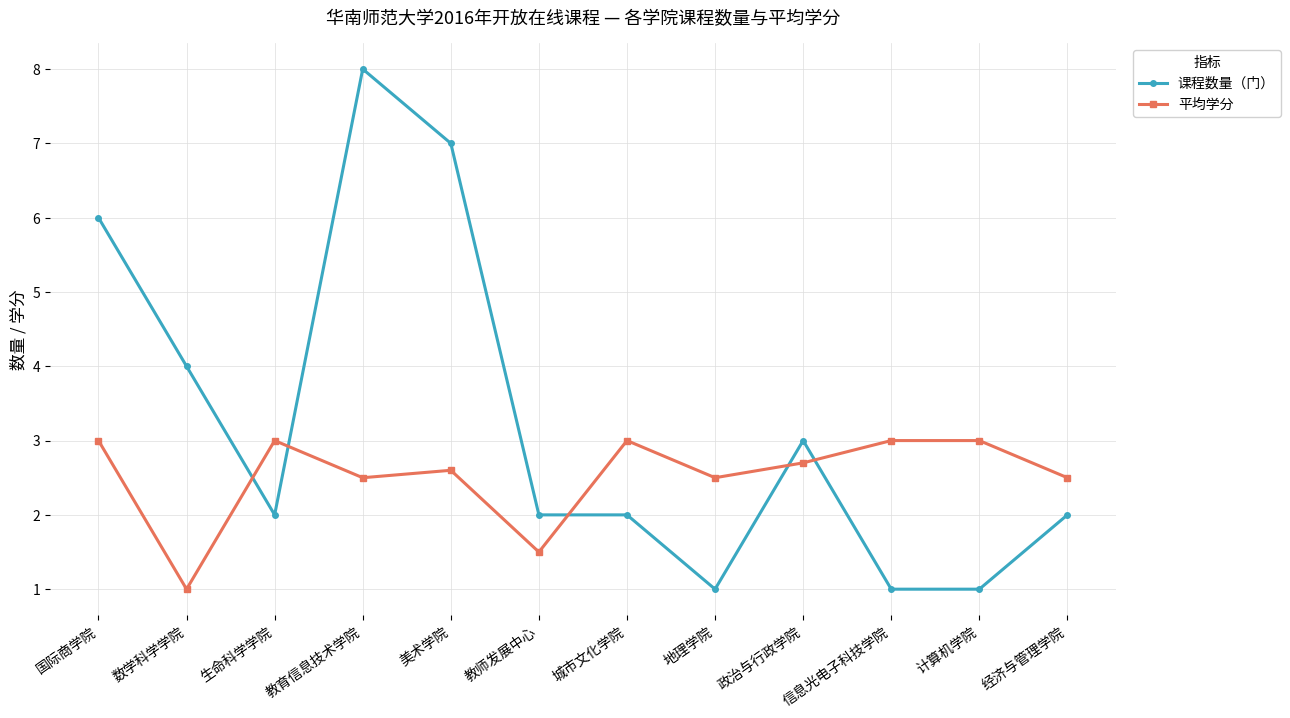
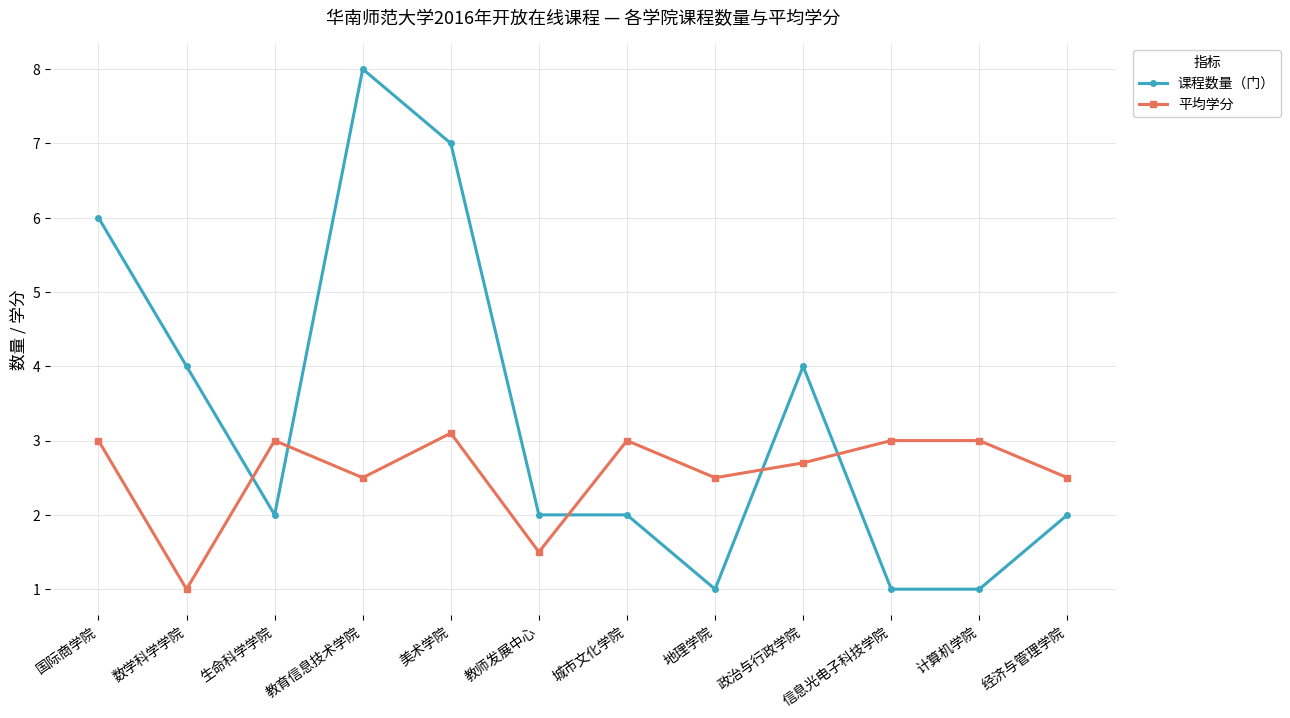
平均学分, 美术学院: 2.6 -> 3.1
课程数量（门）, 政治与行政学院: 3 -> 4
